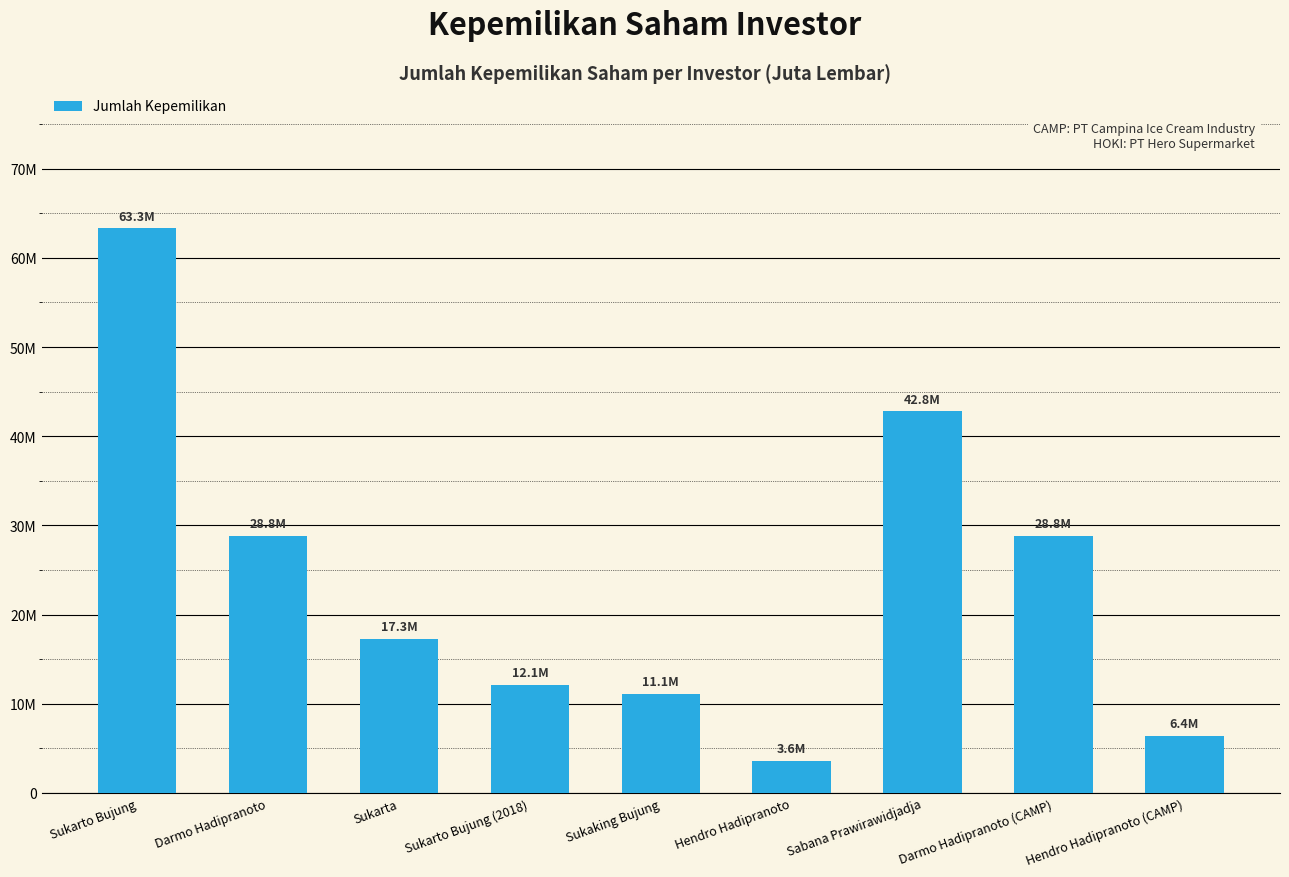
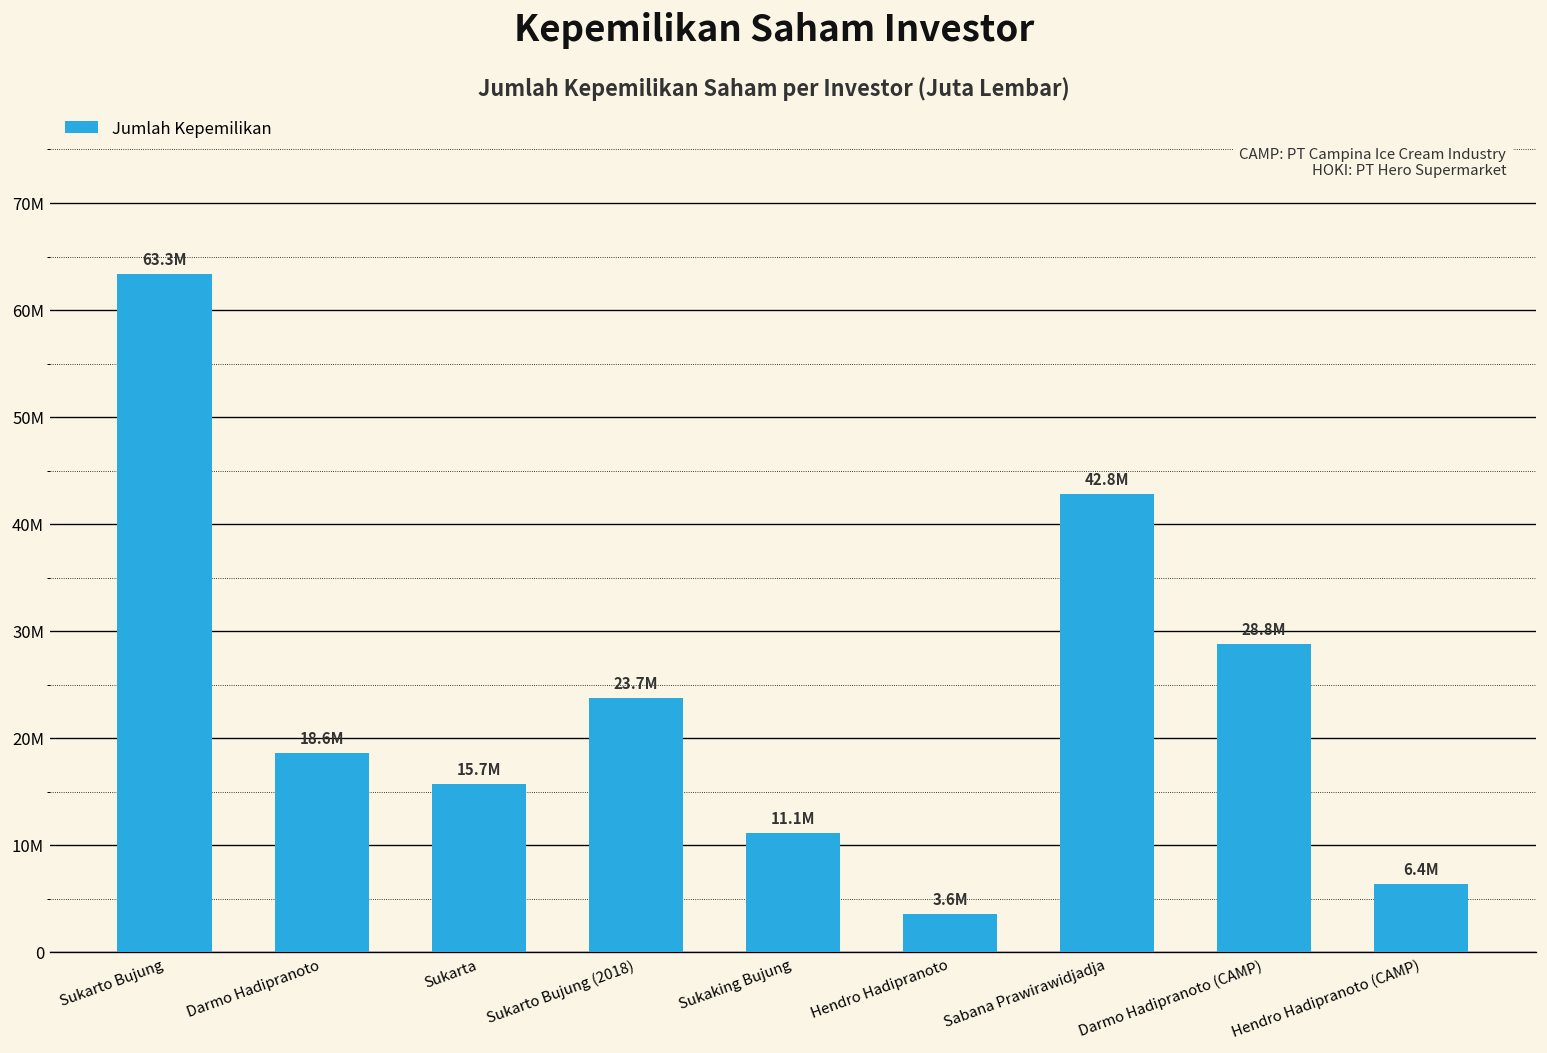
Darmo Hadipranoto: 28.8M -> 18.6M
Sukarta: 17.3M -> 15.7M
Sukarto Bujung (2018): 12.1M -> 23.7M
